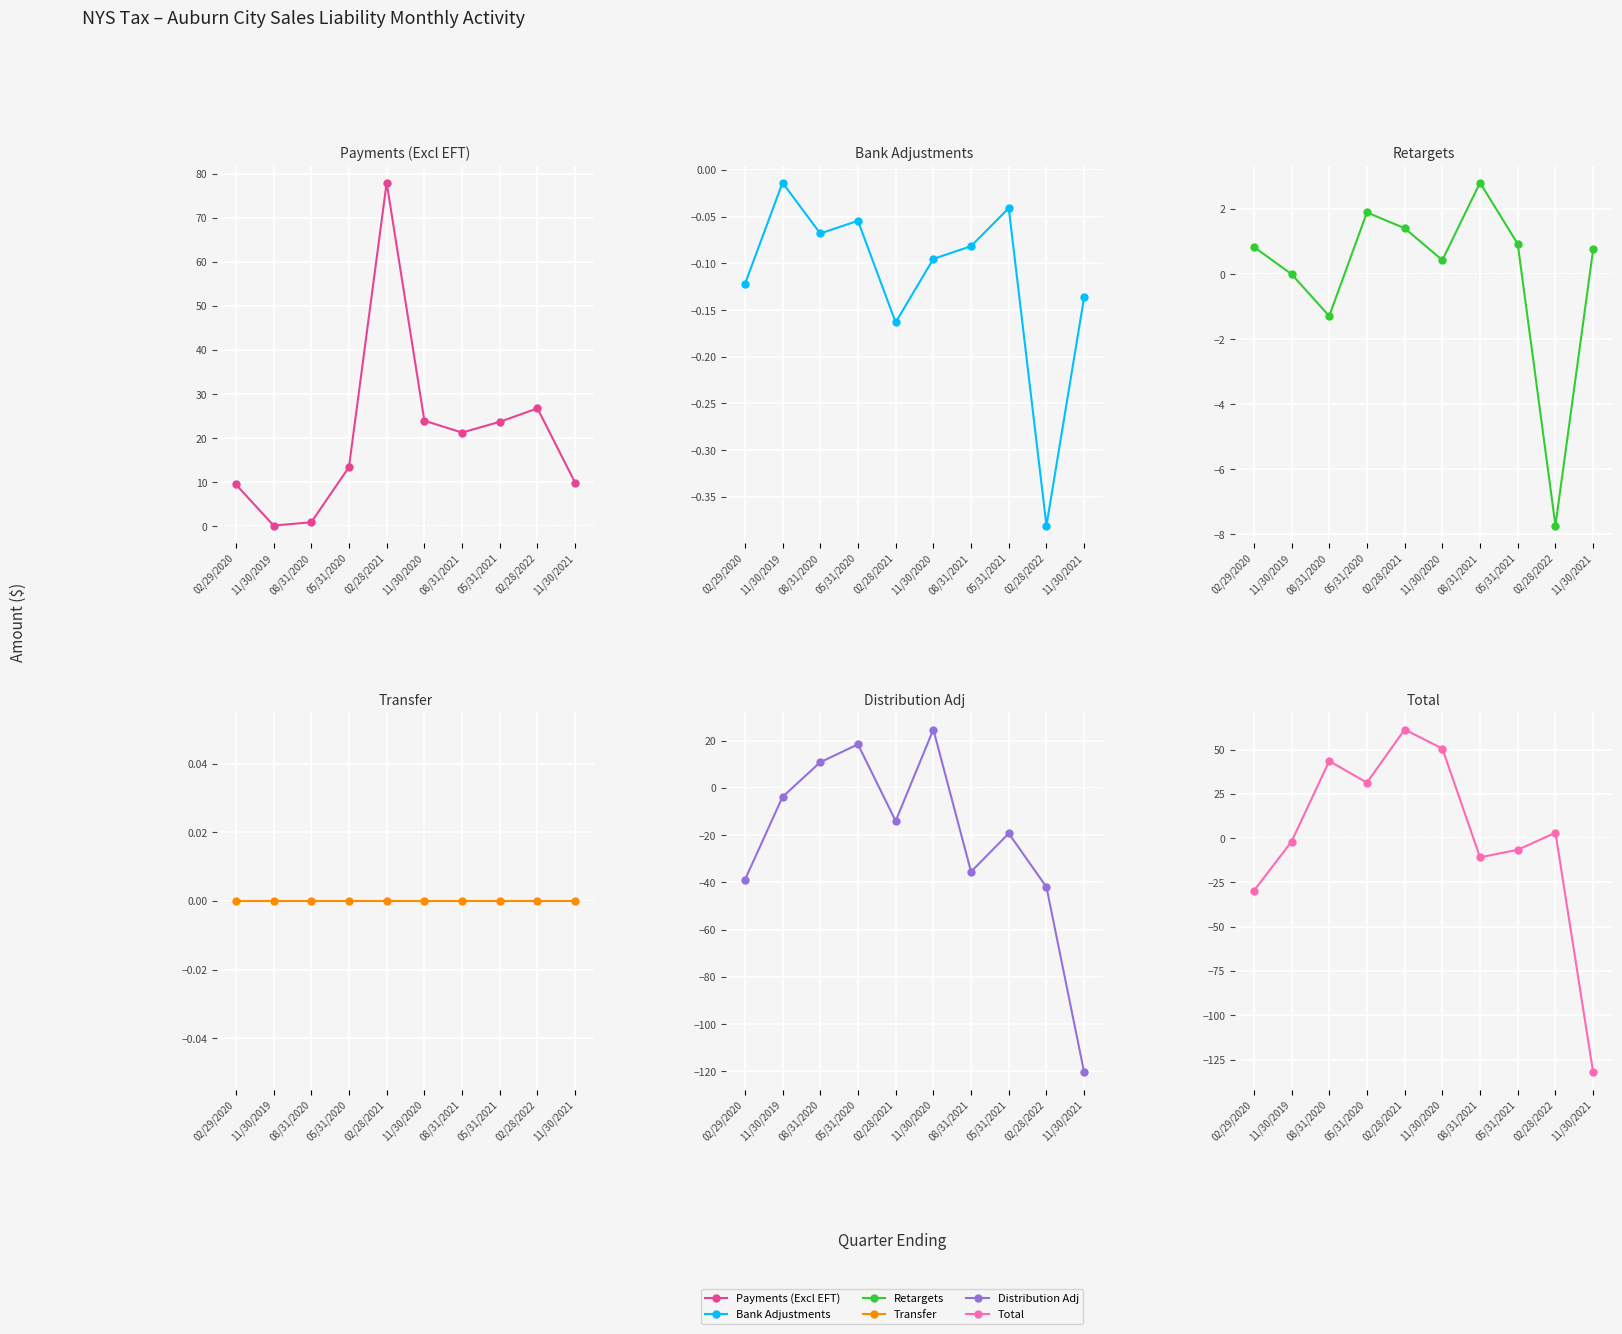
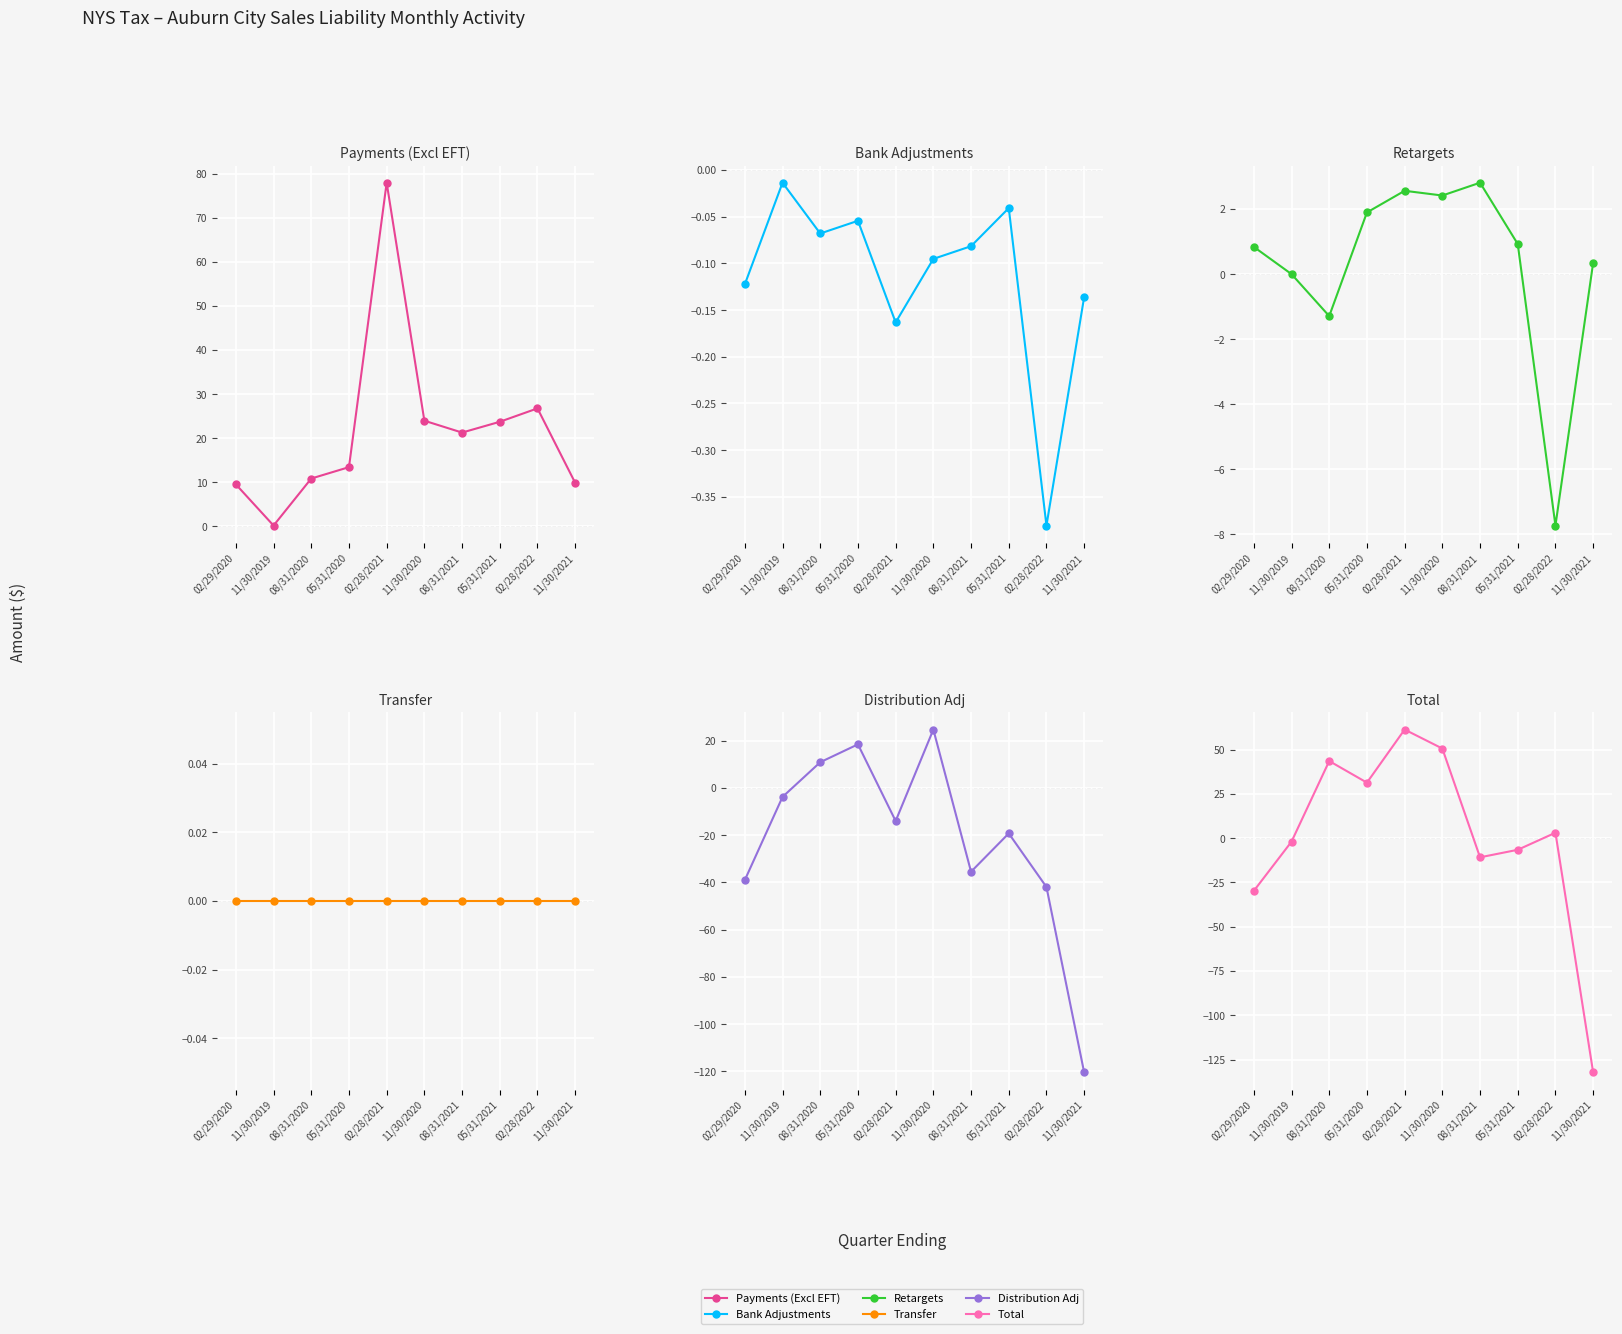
Payments (Excl EFT), 08/31/2020: 1 -> 11
Retargets, 02/28/2021: 1.4 -> 2.6
Retargets, 11/30/2020: 0.4 -> 2.4
Retargets, 11/30/2021: 0.8 -> 0.3
